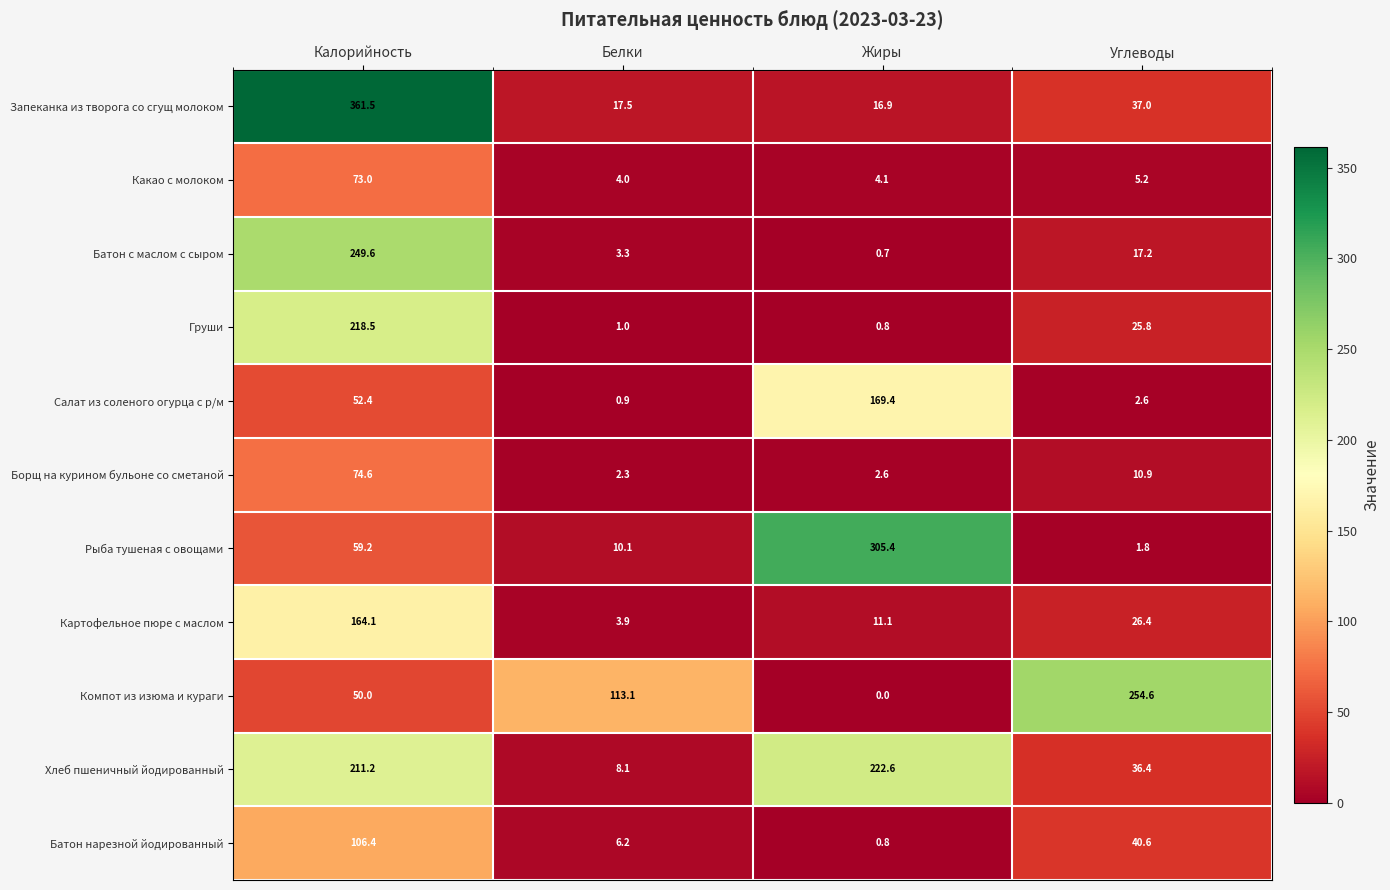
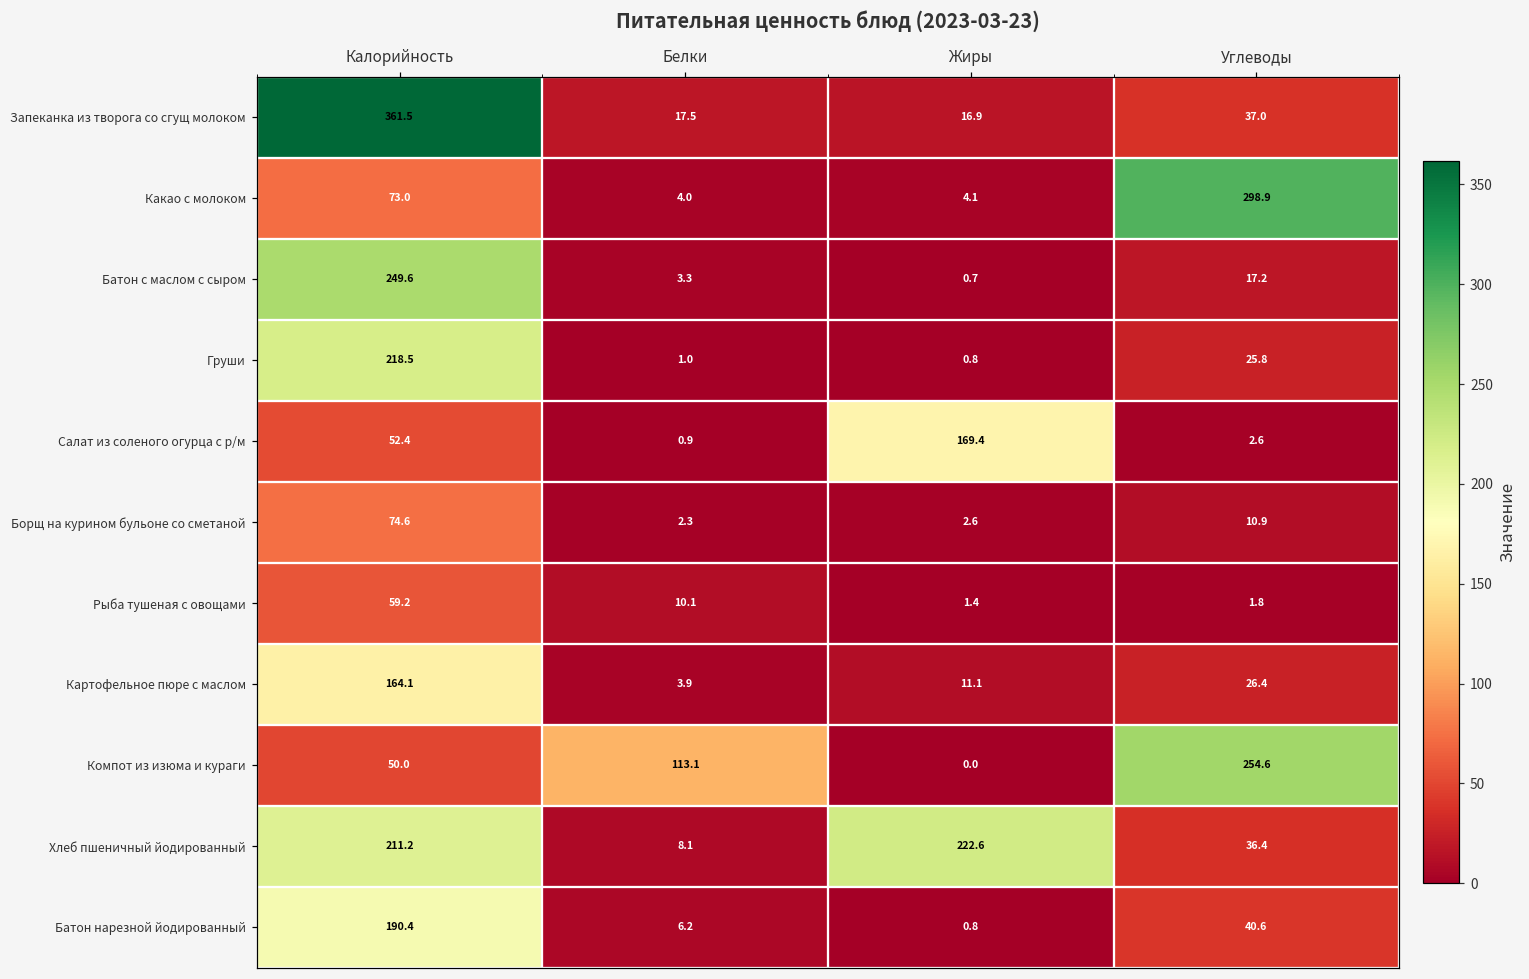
Какао с молоком, Углеводы: 5.2 -> 298.9
Рыба тушеная с овощами, Жиры: 305.4 -> 1.4
Батон нарезной йодированный, Калорийность: 106.4 -> 190.4
